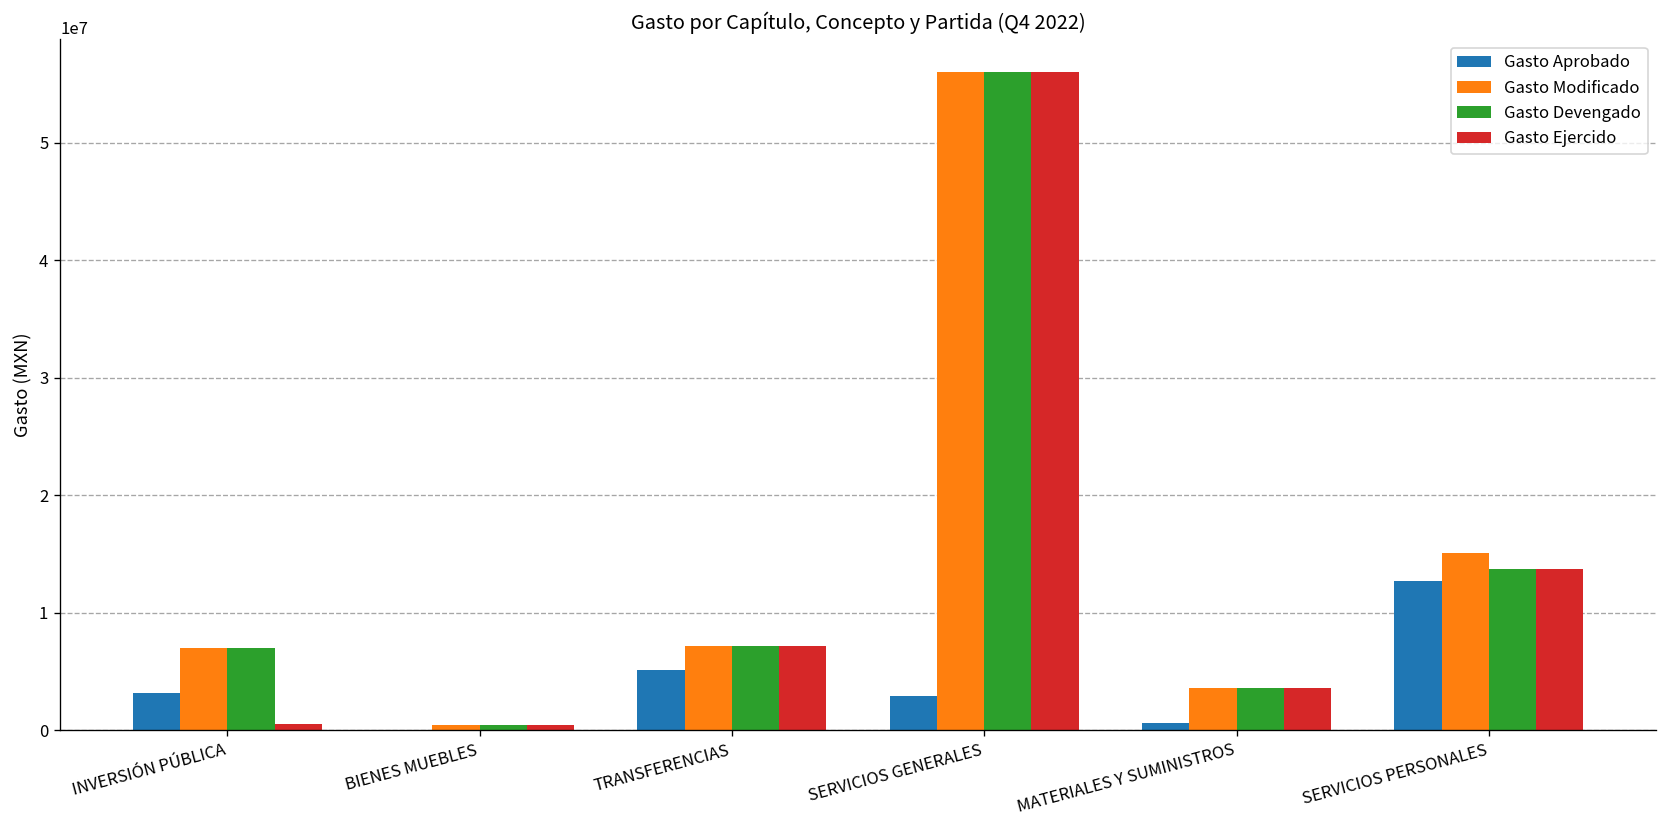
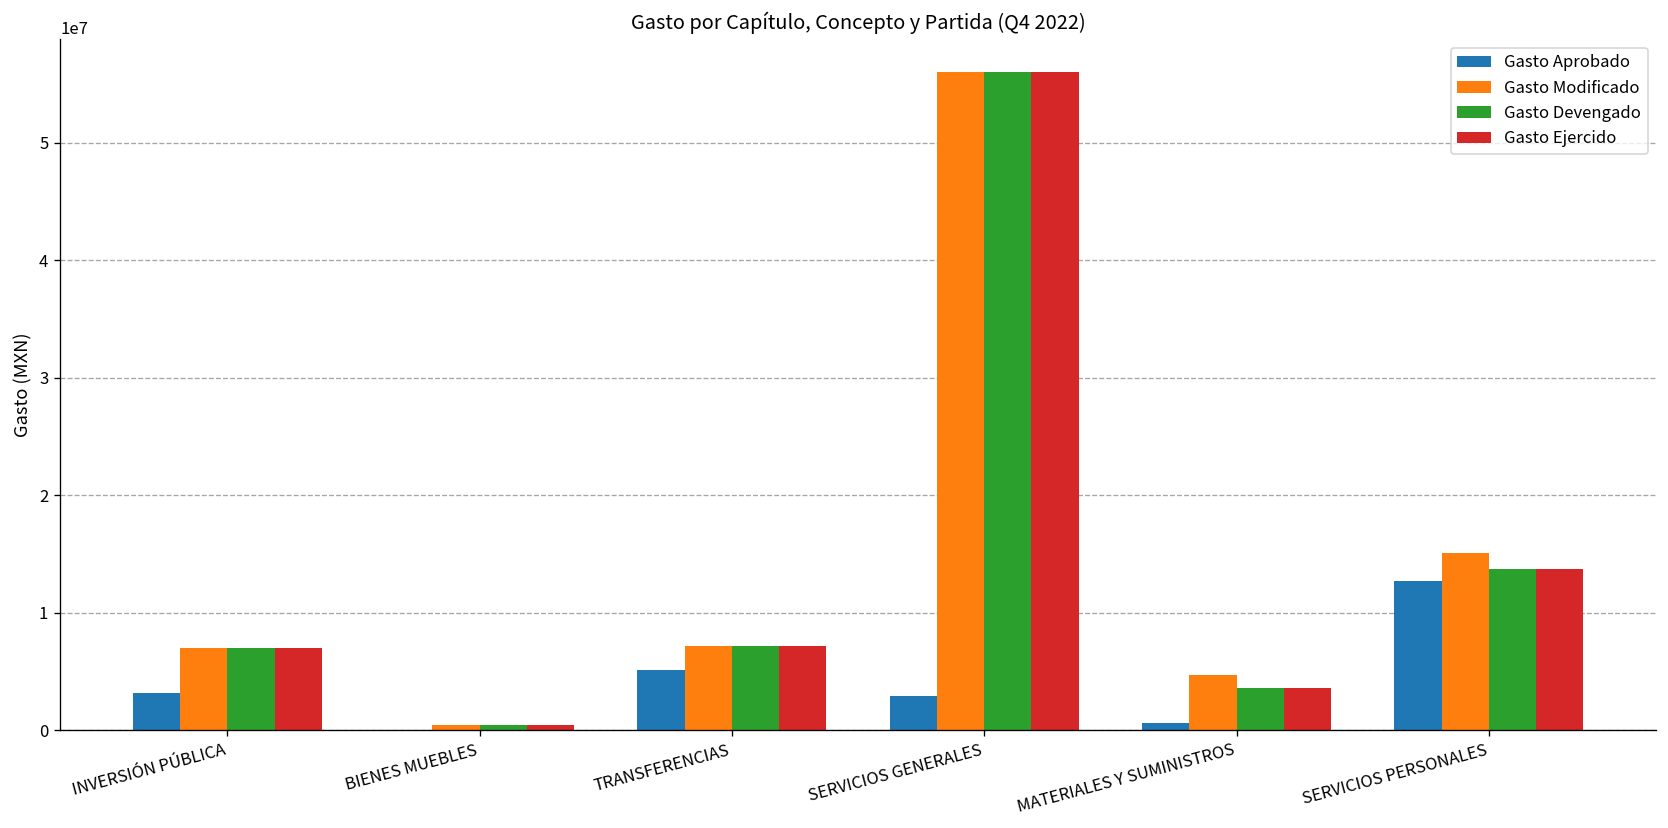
Gasto Ejercido, INVERSIÓN PÚBLICA: 0 -> 7000000
Gasto Modificado, MATERIALES Y SUMINISTROS: 4000000 -> 5000000
